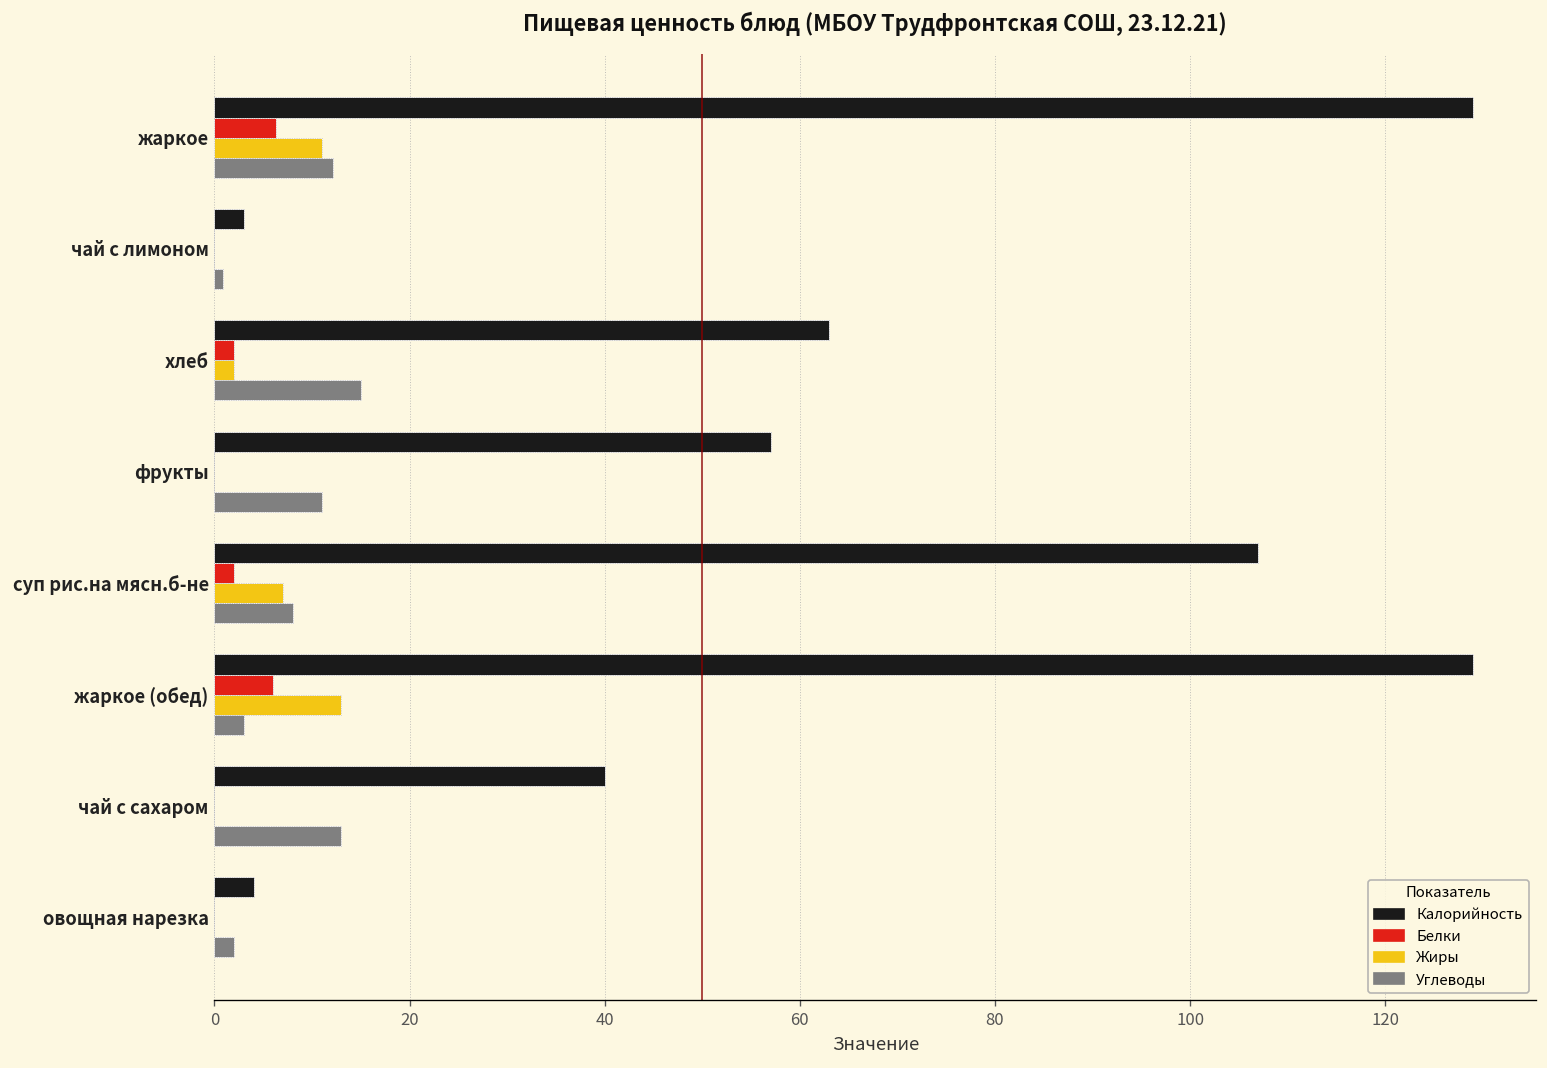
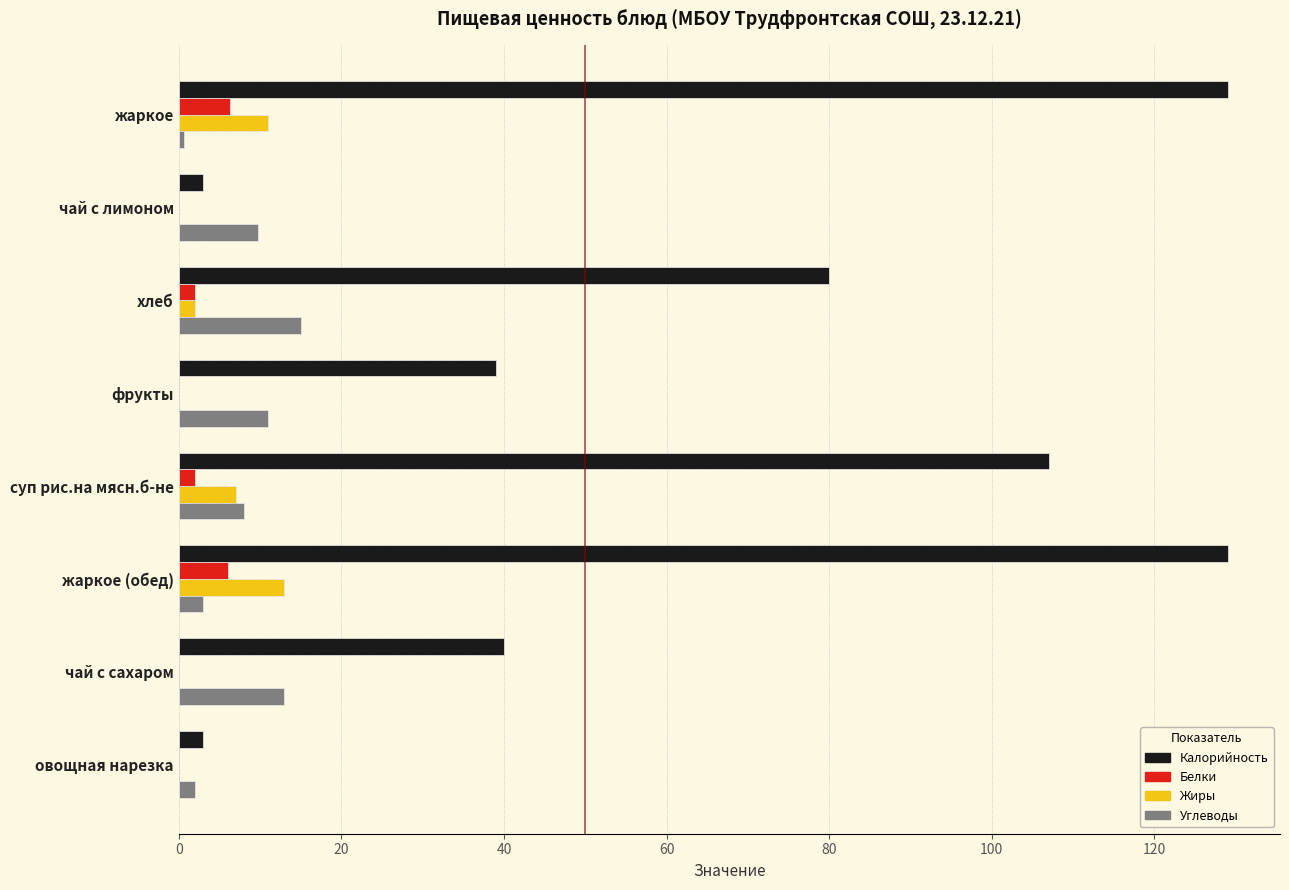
Углеводы, жаркое: 12 -> 1
Углеводы, чай с лимоном: 1 -> 10
Калорийность, хлеб: 63 -> 80
Калорийность, фрукты: 57 -> 39
Калорийность, овощная нарезка: 4 -> 3
